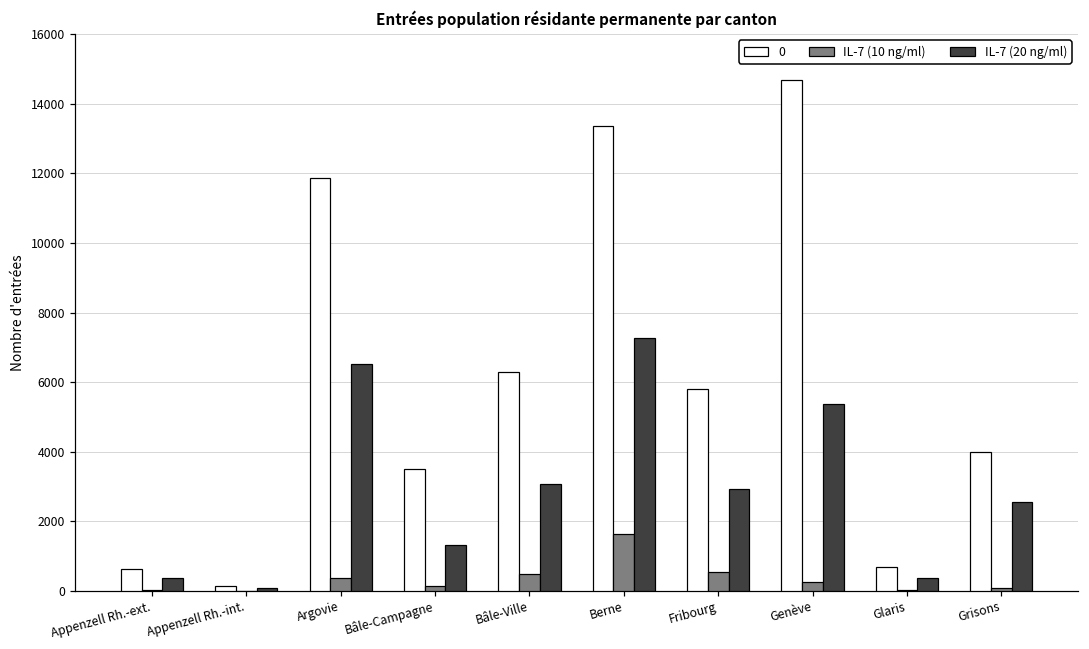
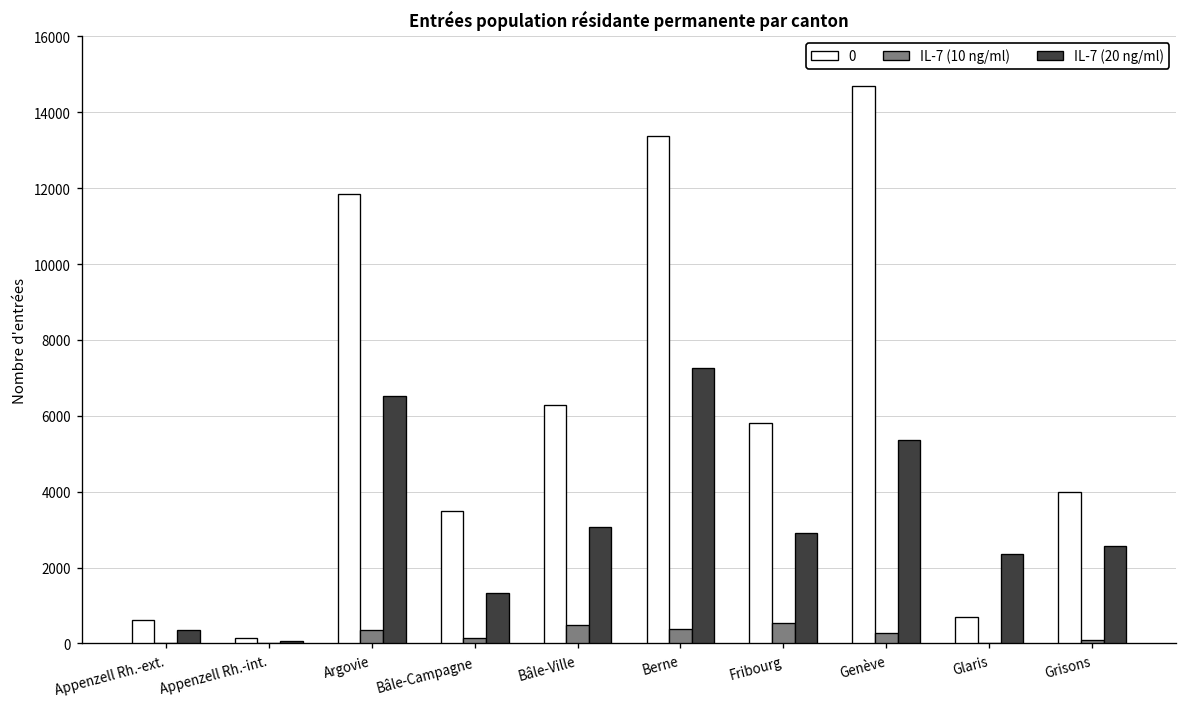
IL-7 (10 ng/ml), Berne: 1600 -> 400
IL-7 (20 ng/ml), Glaris: 400 -> 2400
